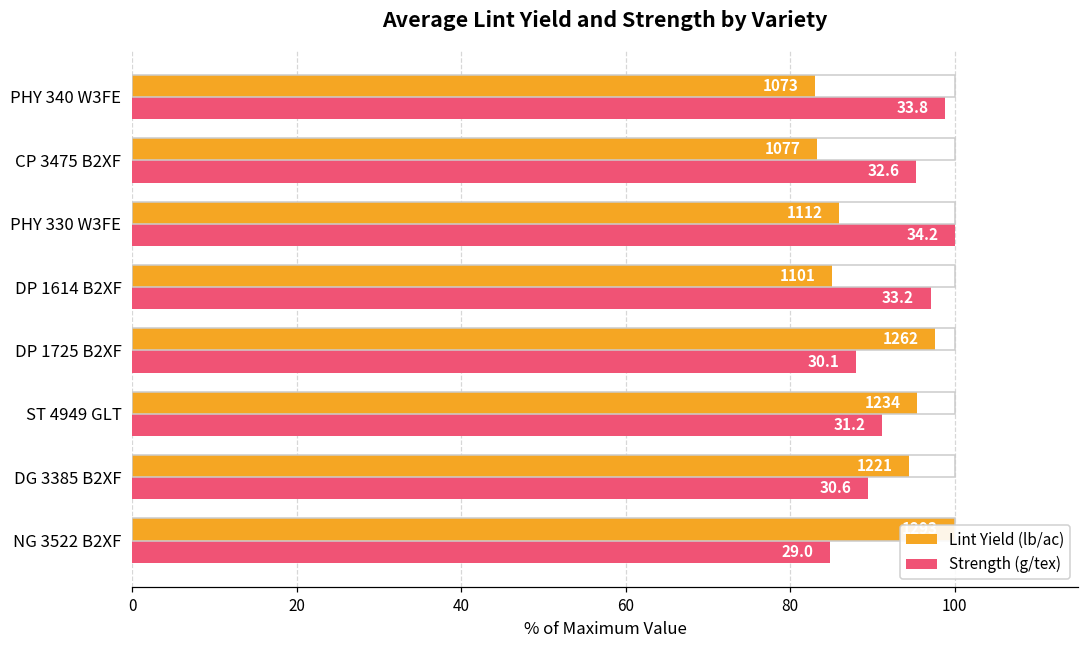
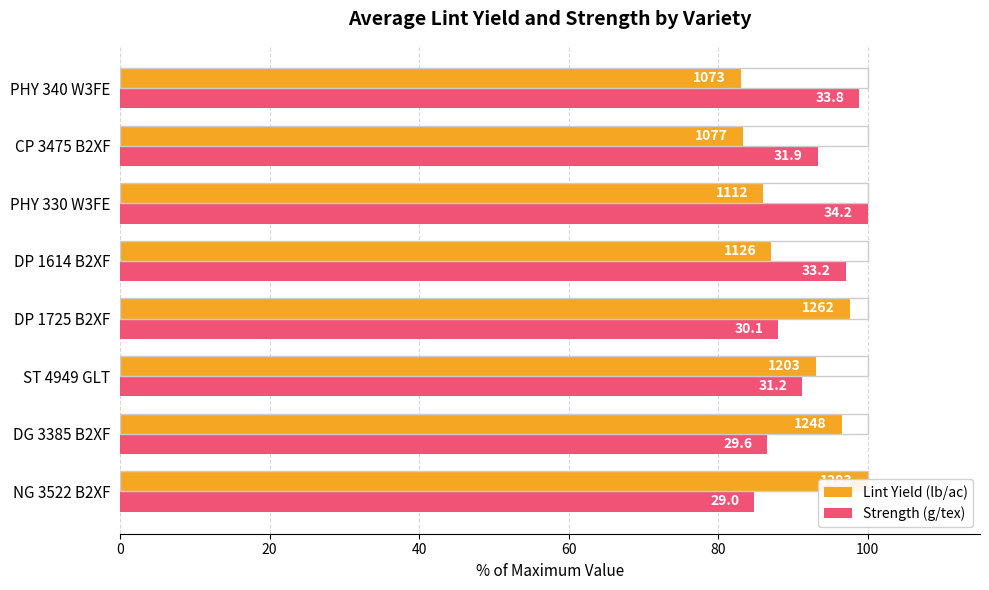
Strength (g/tex), CP 3475 B2XF: 32.6 -> 31.9
Lint Yield (lb/ac), DP 1614 B2XF: 1101 -> 1126
Lint Yield (lb/ac), ST 4949 GLT: 1234 -> 1203
Lint Yield (lb/ac), DG 3385 B2XF: 1221 -> 1248
Strength (g/tex), DG 3385 B2XF: 30.6 -> 29.6
